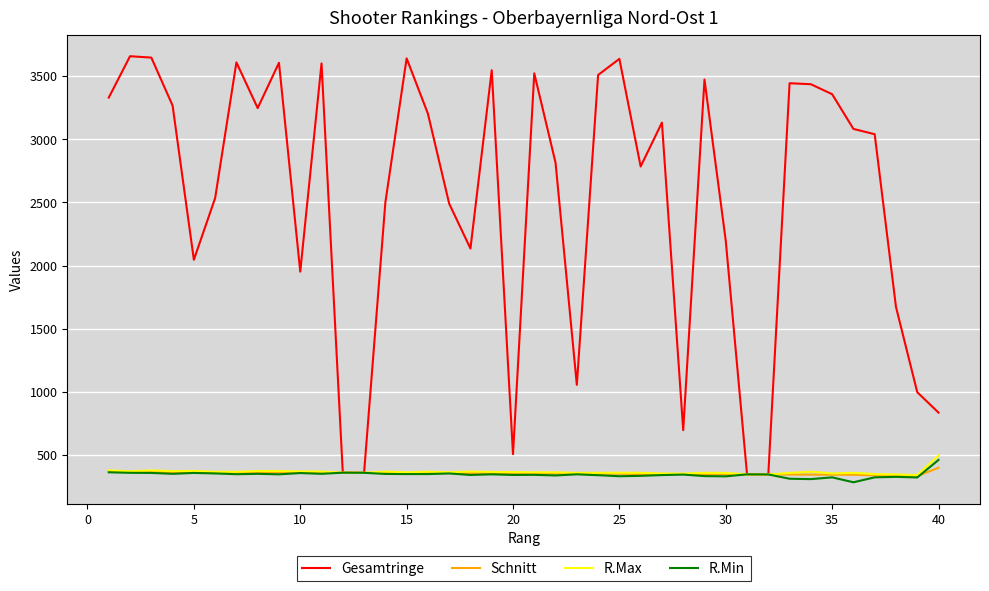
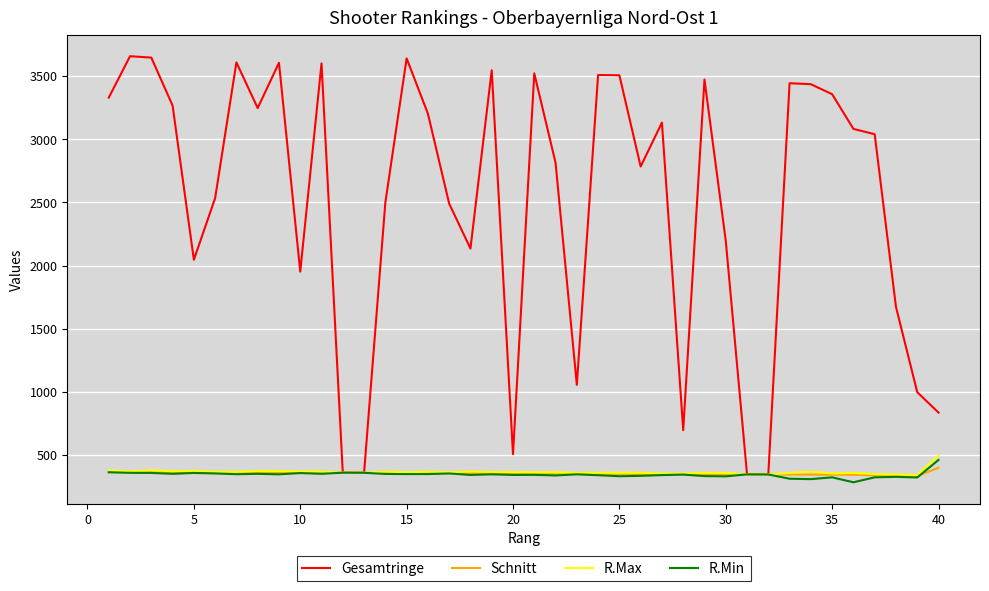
Gesamtringe, 25: 3640 -> 3510
